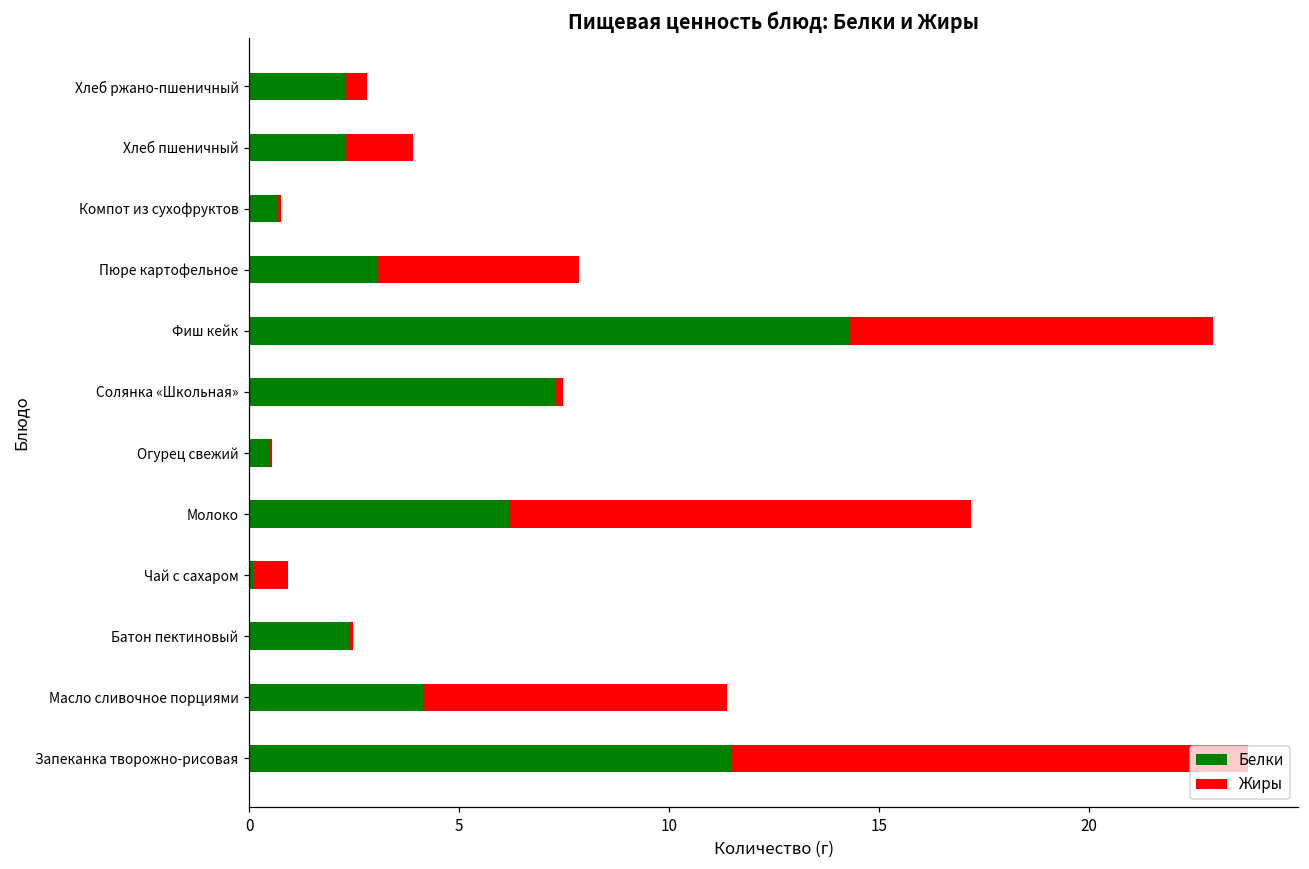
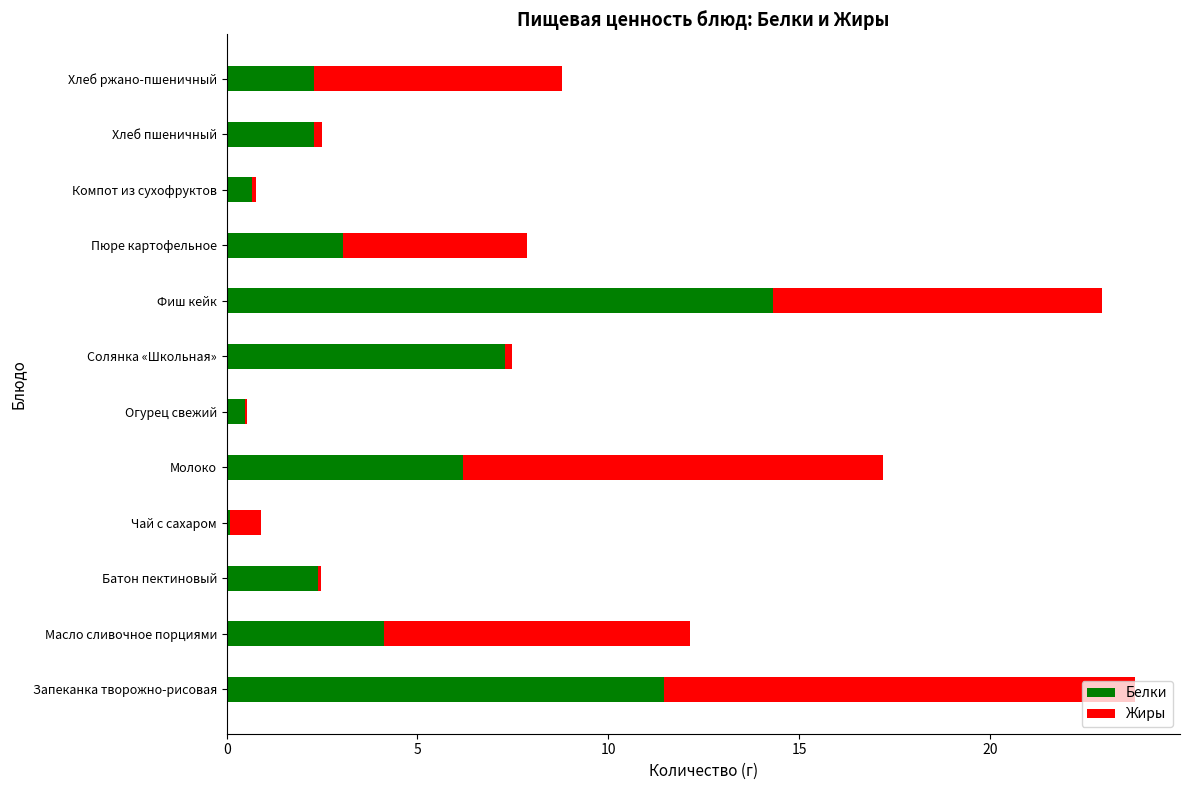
Жиры, Хлеб ржано-пшеничный: 0.5 -> 6.5
Жиры, Хлеб пшеничный: 1.6 -> 0.2
Жиры, Масло сливочное порциями: 7.2 -> 8.0
